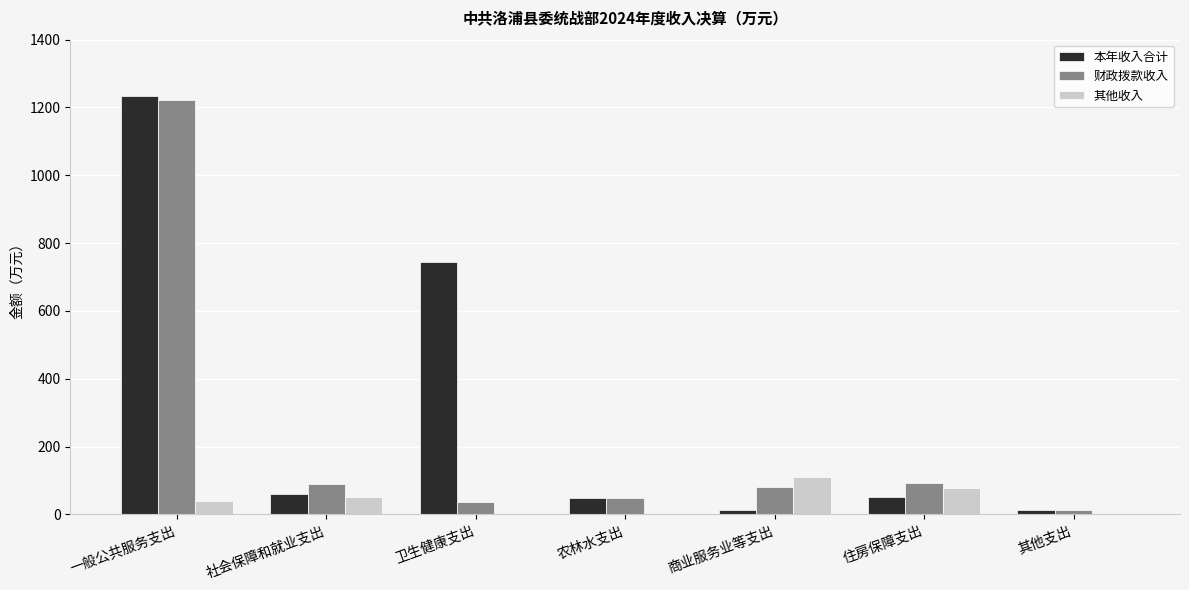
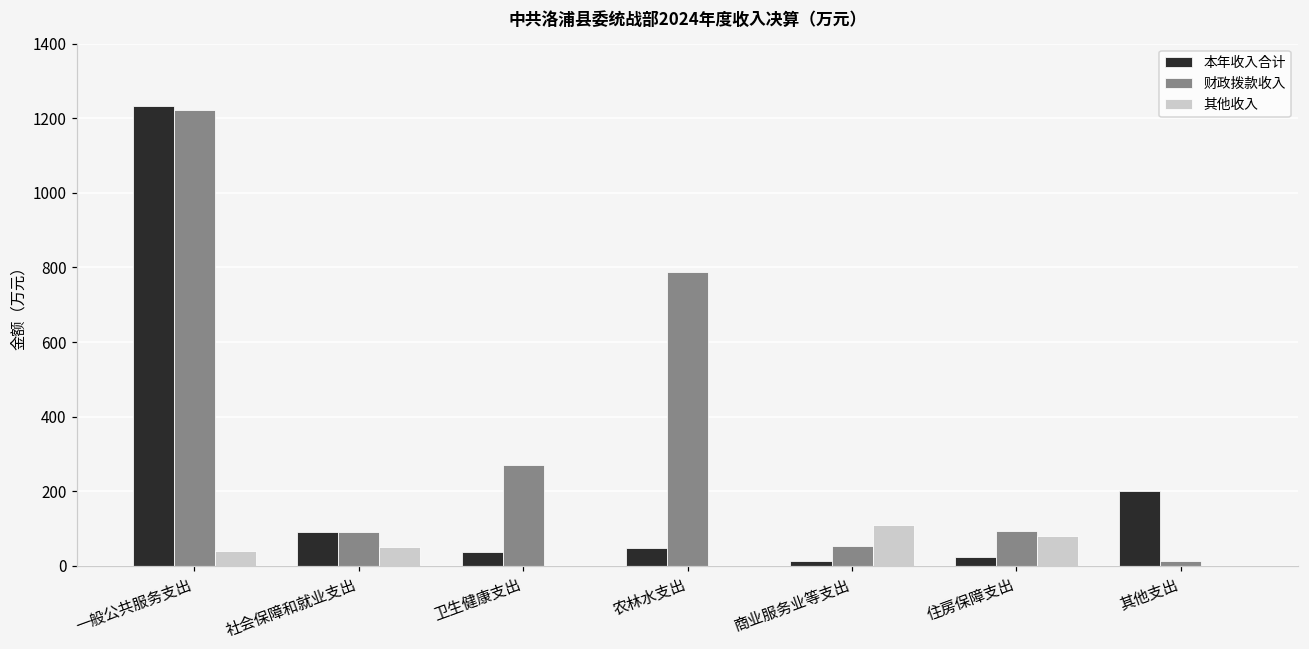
本年收入合计, 社会保障和就业支出: 60 -> 90
本年收入合计, 卫生健康支出: 740 -> 40
财政拨款收入, 卫生健康支出: 40 -> 270
财政拨款收入, 农林水支出: 50 -> 790
财政拨款收入, 商业服务业等支出: 80 -> 50
本年收入合计, 住房保障支出: 50 -> 20
本年收入合计, 其他支出: 10 -> 200
